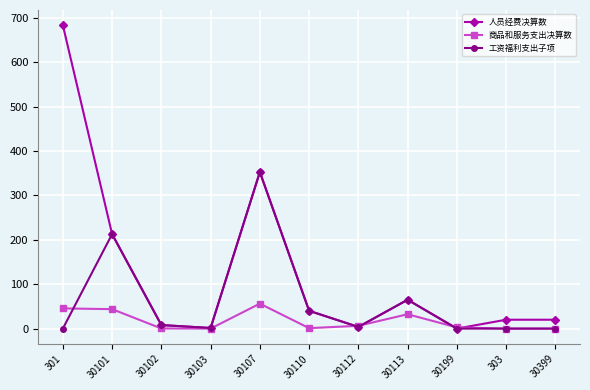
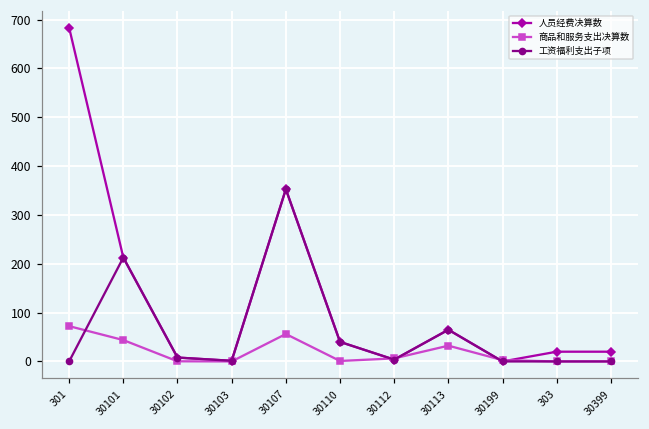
商品和服务支出决算数, 301: 50 -> 70
